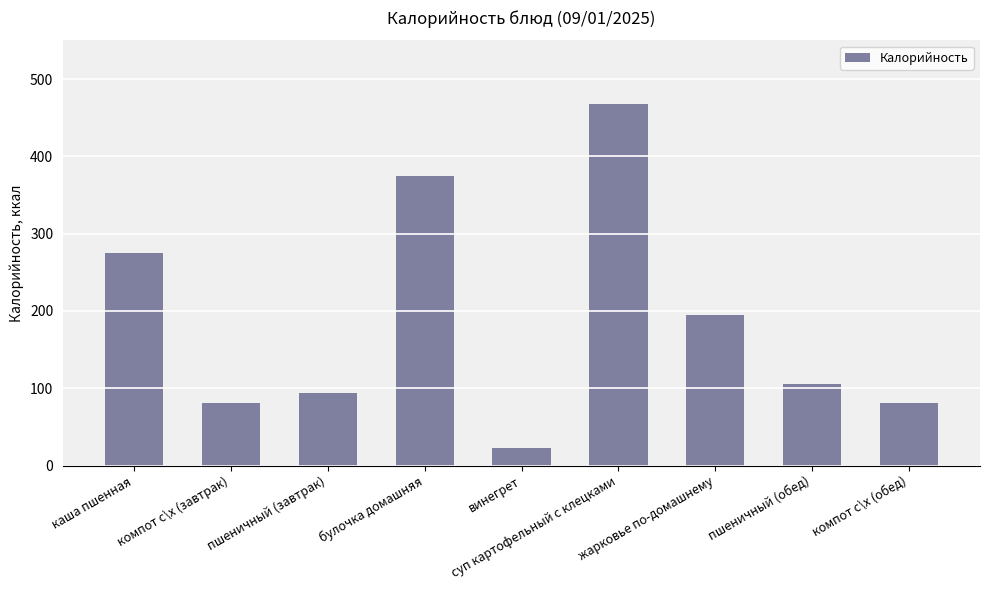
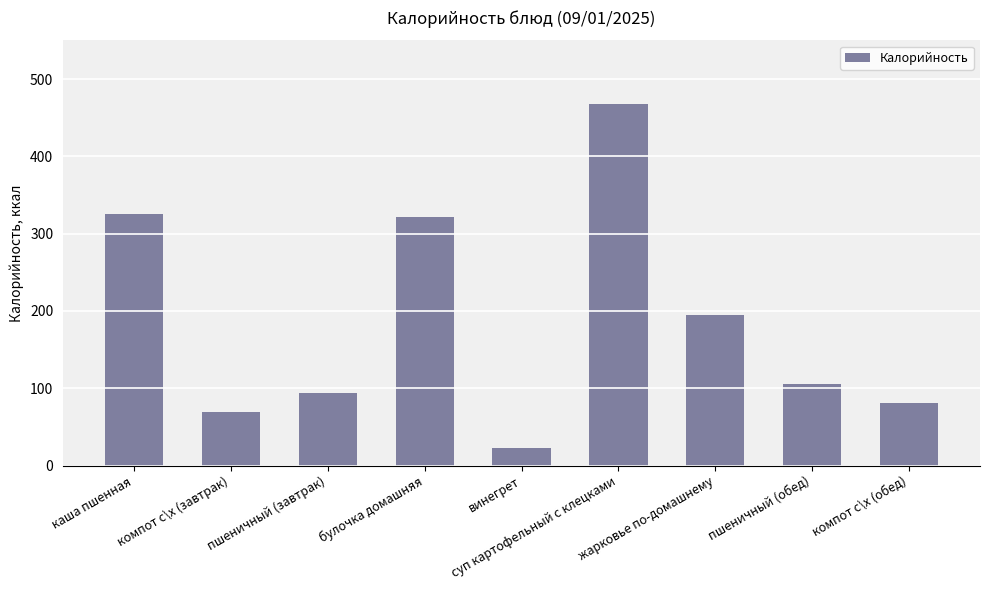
каша пшенная: 270 -> 330
компот с\х (завтрак): 80 -> 70
булочка домашняя: 370 -> 320
